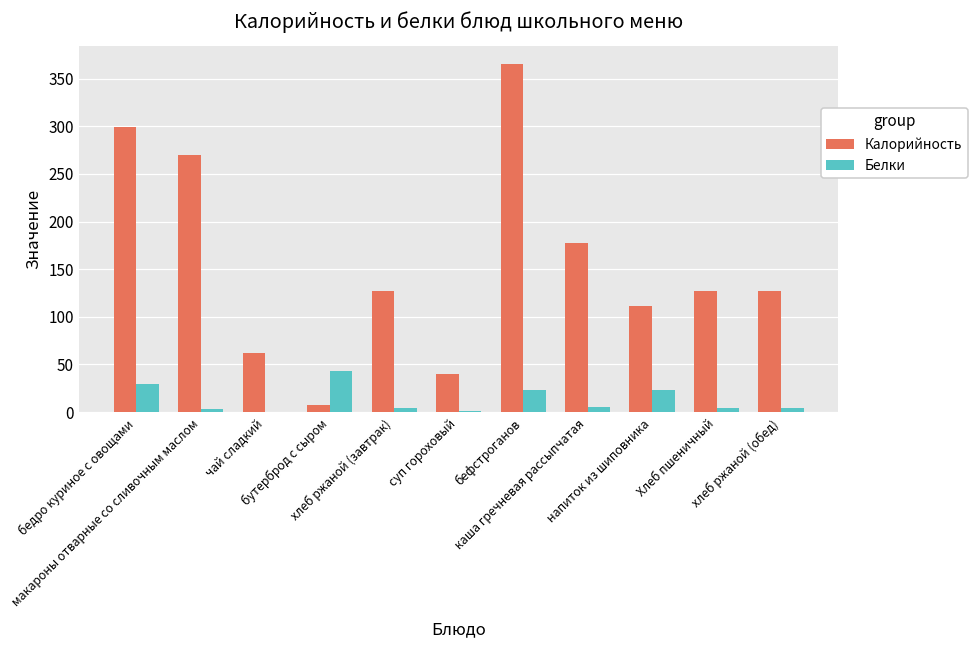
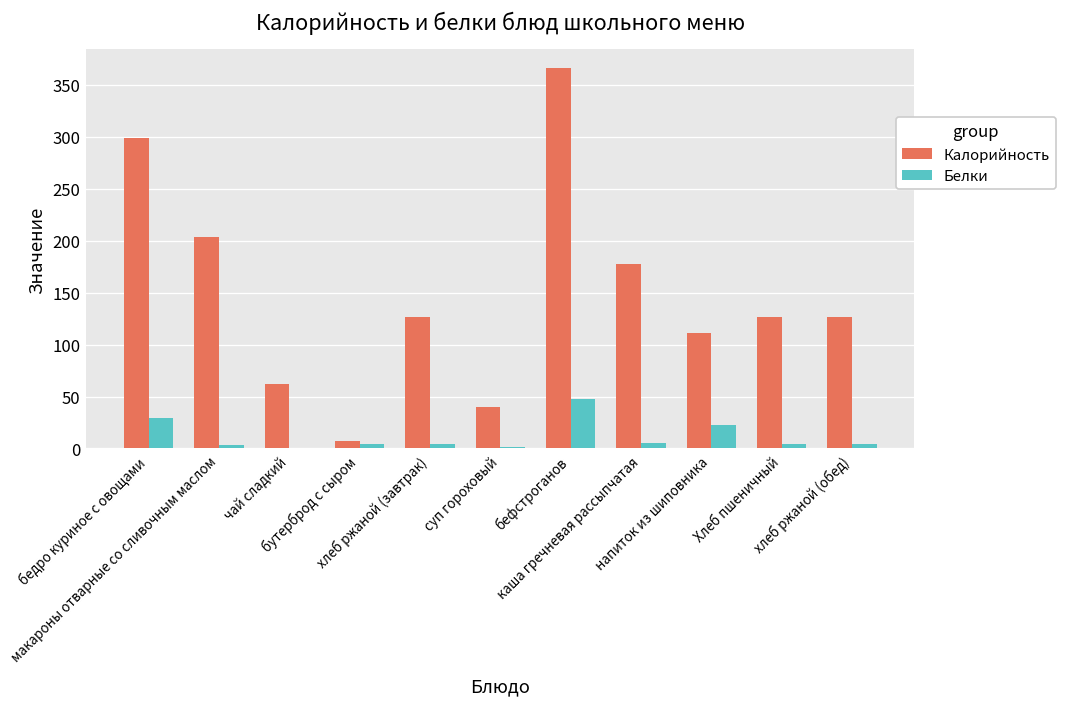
Калорийность, макароны отварные со сливочным маслом: 270 -> 200
Белки, бутерброд с сыром: 40 -> 0
Белки, бефстроганов: 20 -> 50
